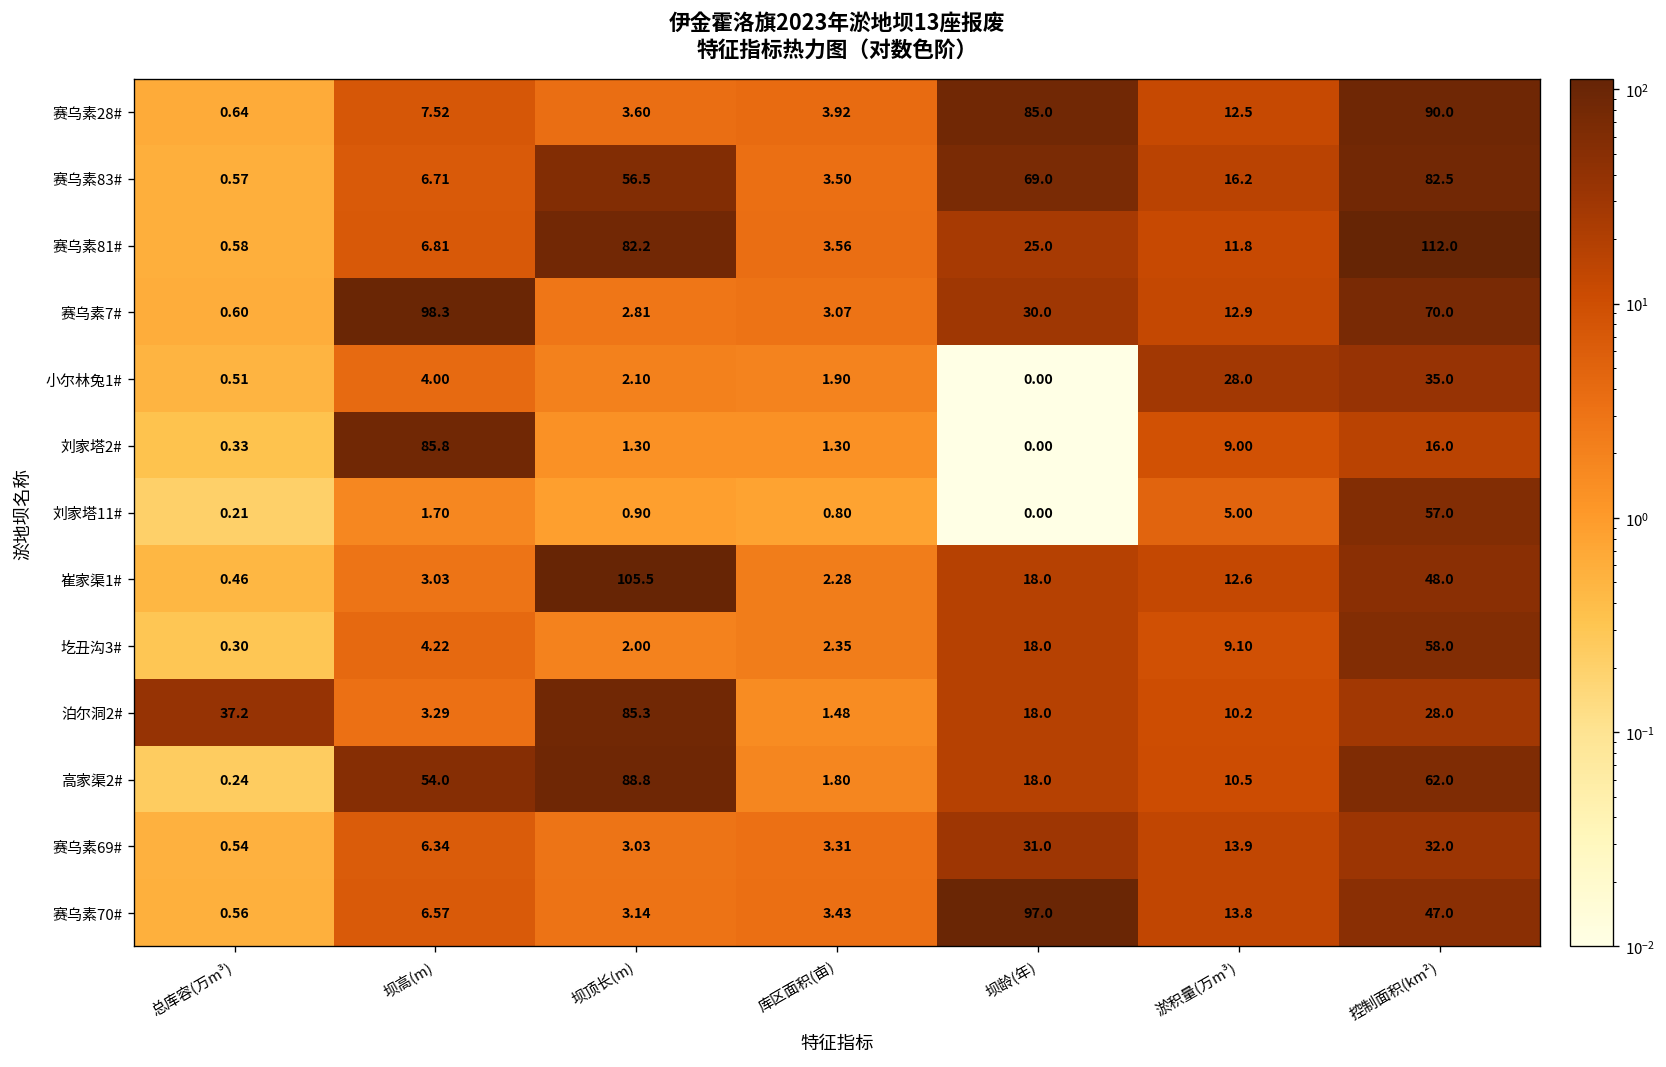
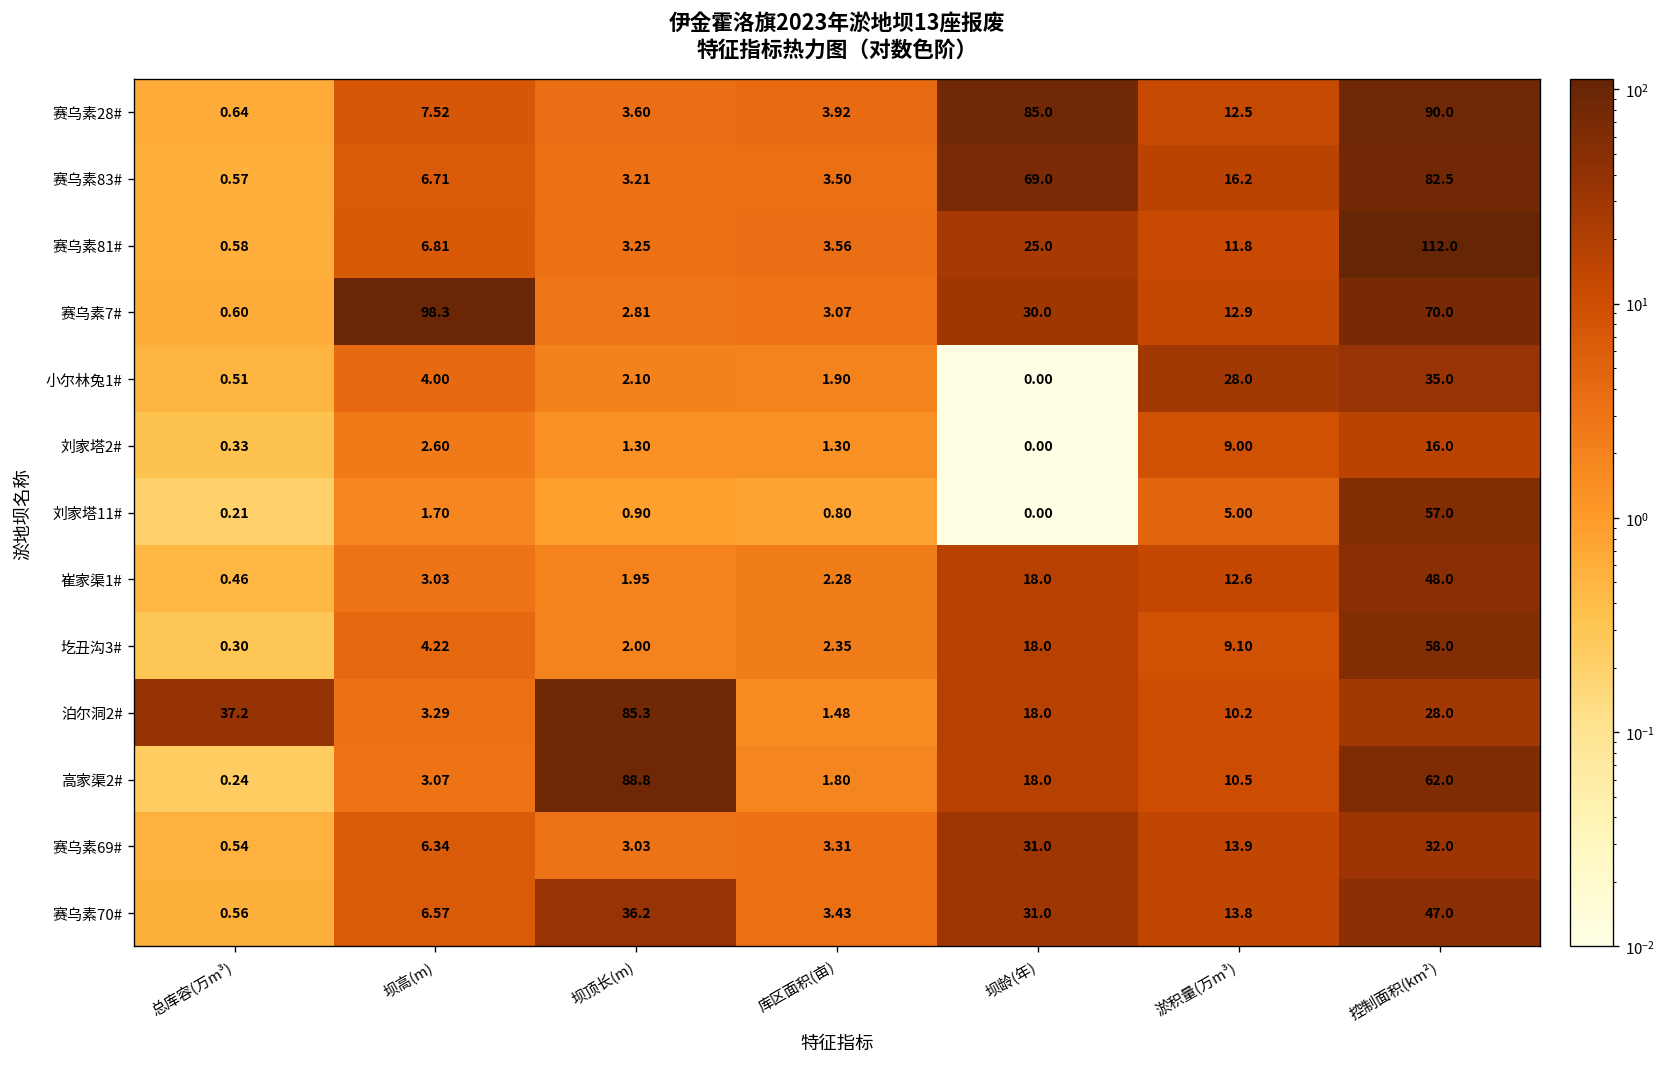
赛乌素83#, 坝顶长(m): 56.5 -> 3.21
赛乌素81#, 坝顶长(m): 82.2 -> 3.25
刘家塔2#, 坝高(m): 85.8 -> 2.60
崔家渠1#, 坝顶长(m): 105.5 -> 1.95
高家渠2#, 坝高(m): 54.0 -> 3.07
赛乌素70#, 坝顶长(m): 3.14 -> 36.2
赛乌素70#, 坝龄(年): 97.0 -> 31.0
